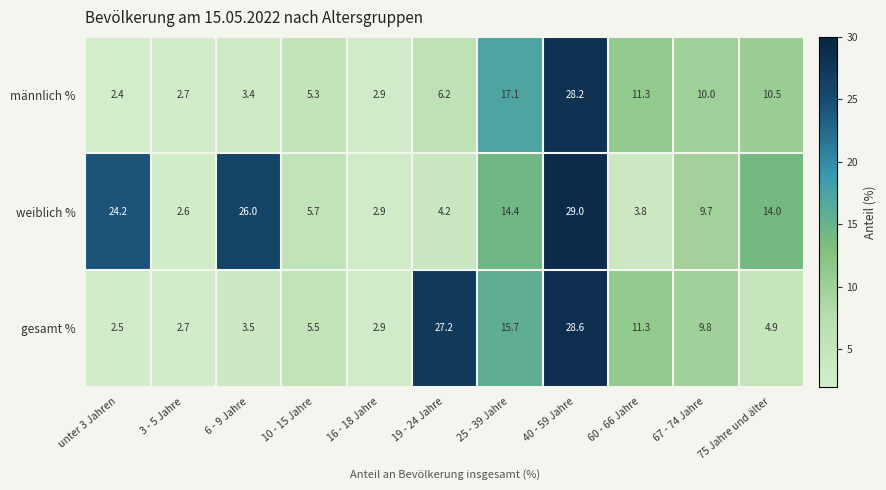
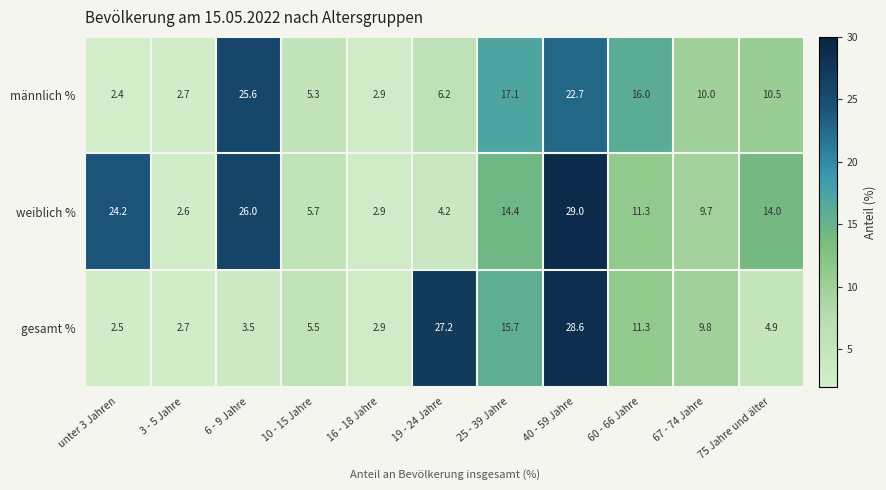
männlich %, 6 - 9 Jahre: 3.4 -> 25.6
männlich %, 40 - 59 Jahre: 28.2 -> 22.7
männlich %, 60 - 66 Jahre: 11.3 -> 16.0
weiblich %, 60 - 66 Jahre: 3.8 -> 11.3
